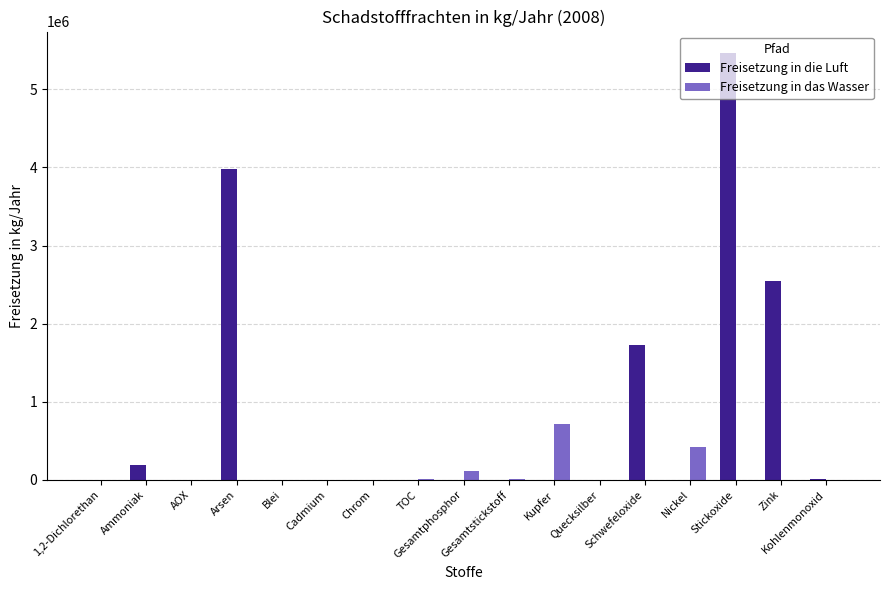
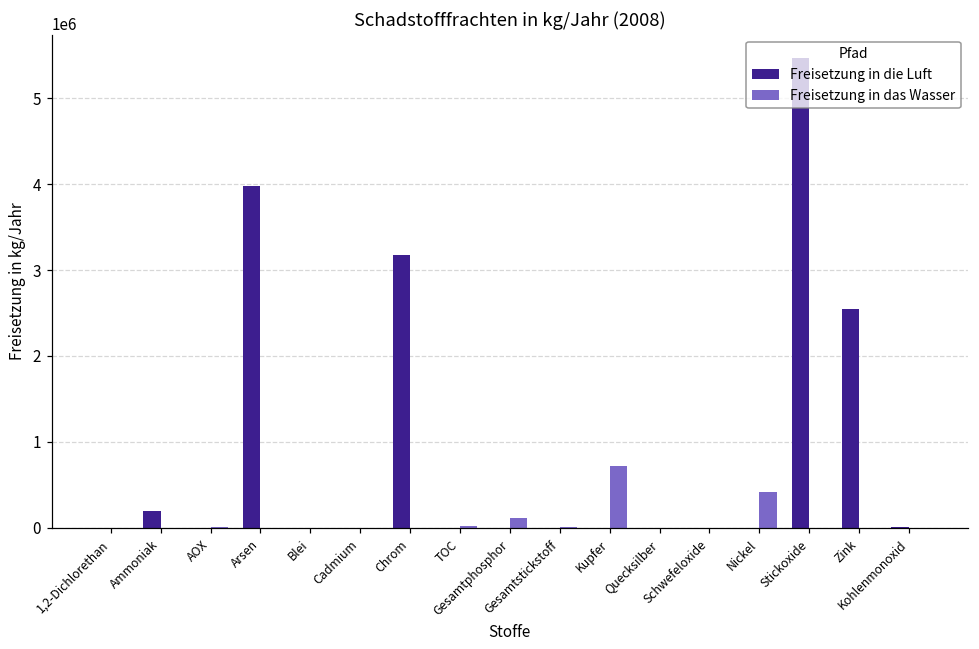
Freisetzung in die Luft, Chrom: 0 -> 3200000
Freisetzung in die Luft, Schwefeloxide: 1700000 -> 0
